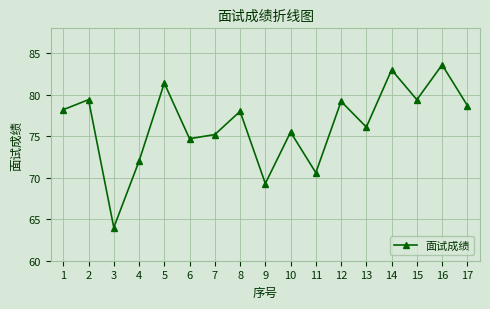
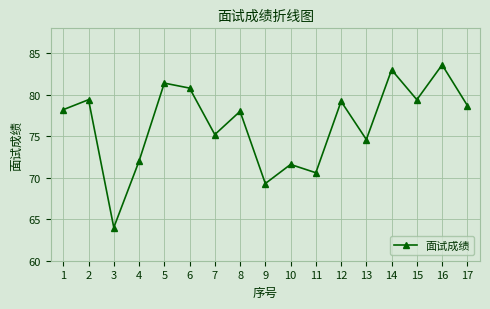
6: 75 -> 81
10: 76 -> 72
13: 76 -> 75
